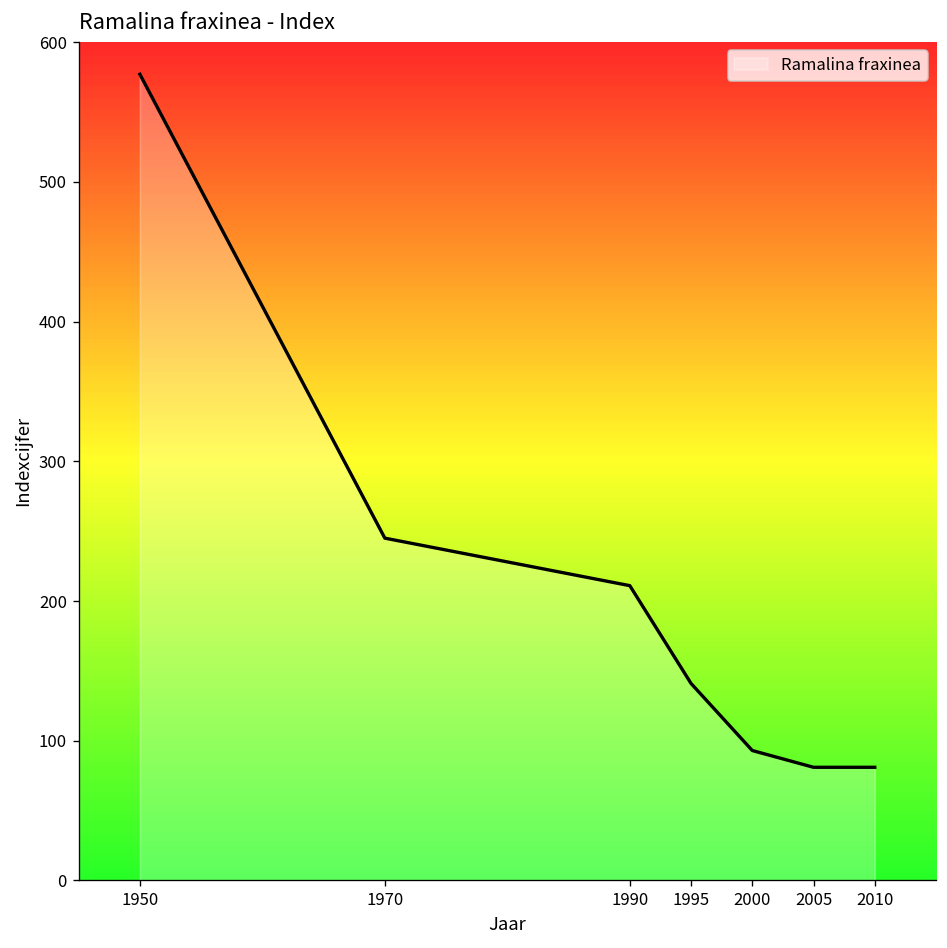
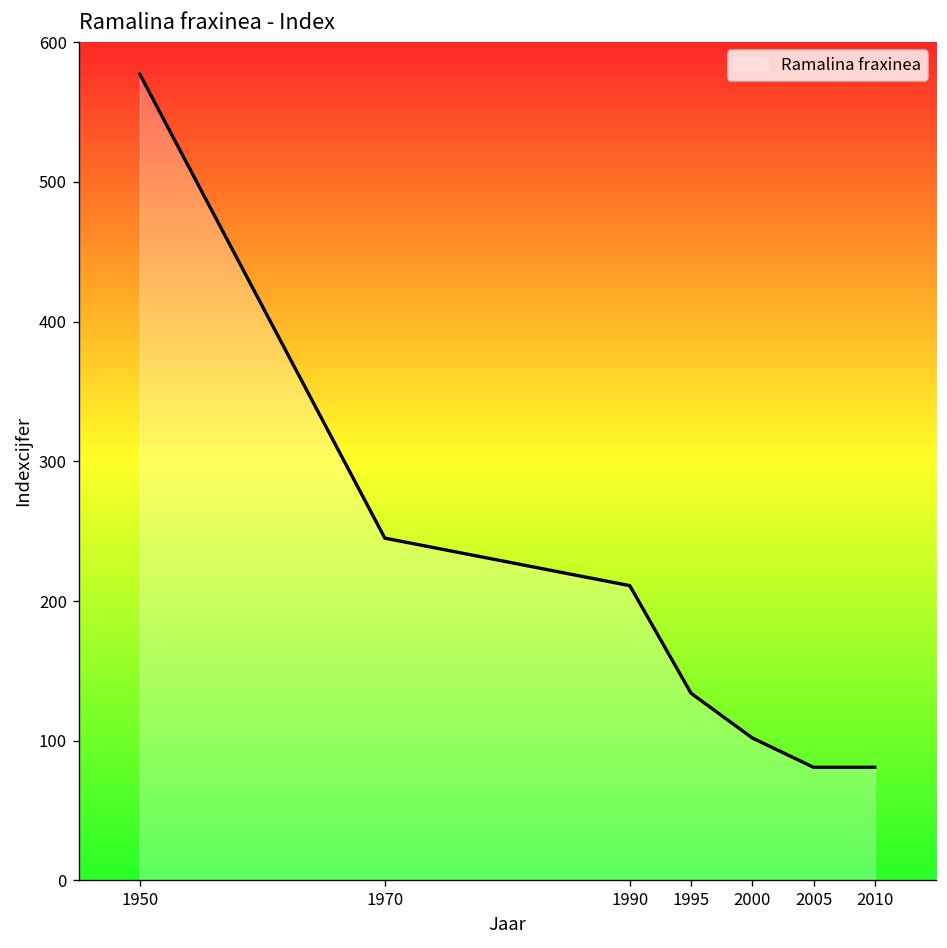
1995: 141 -> 134
2000: 93 -> 102
